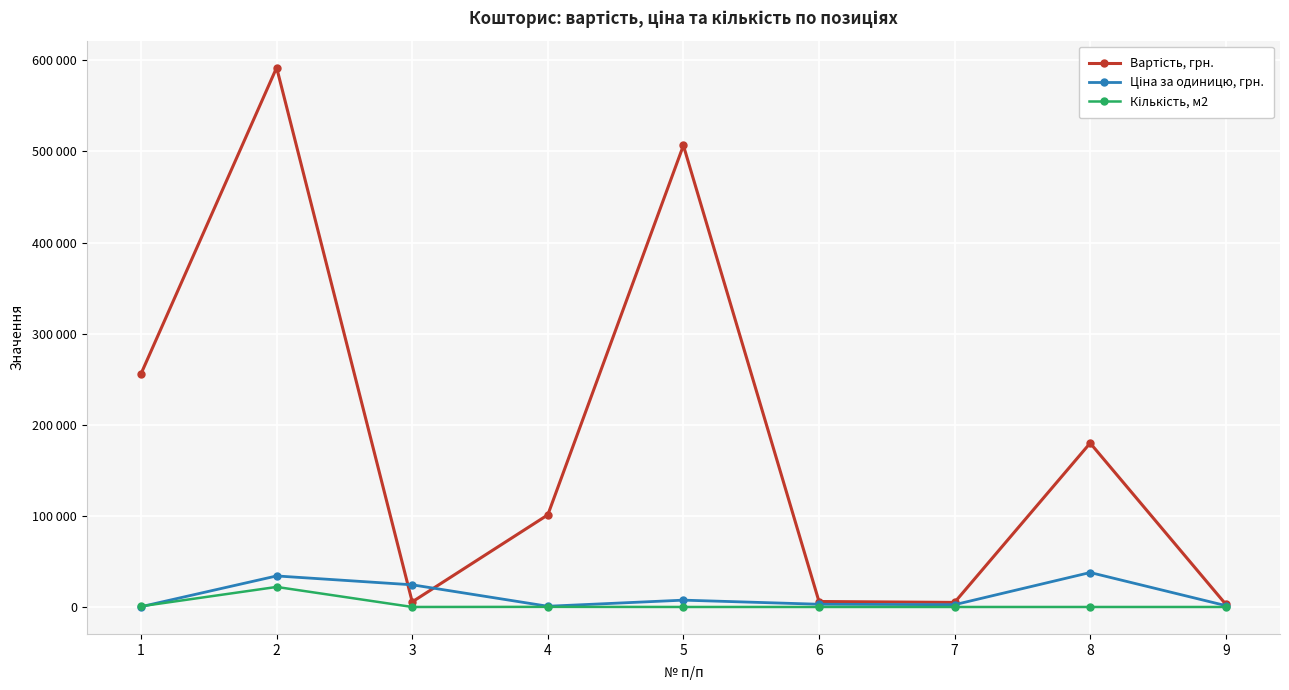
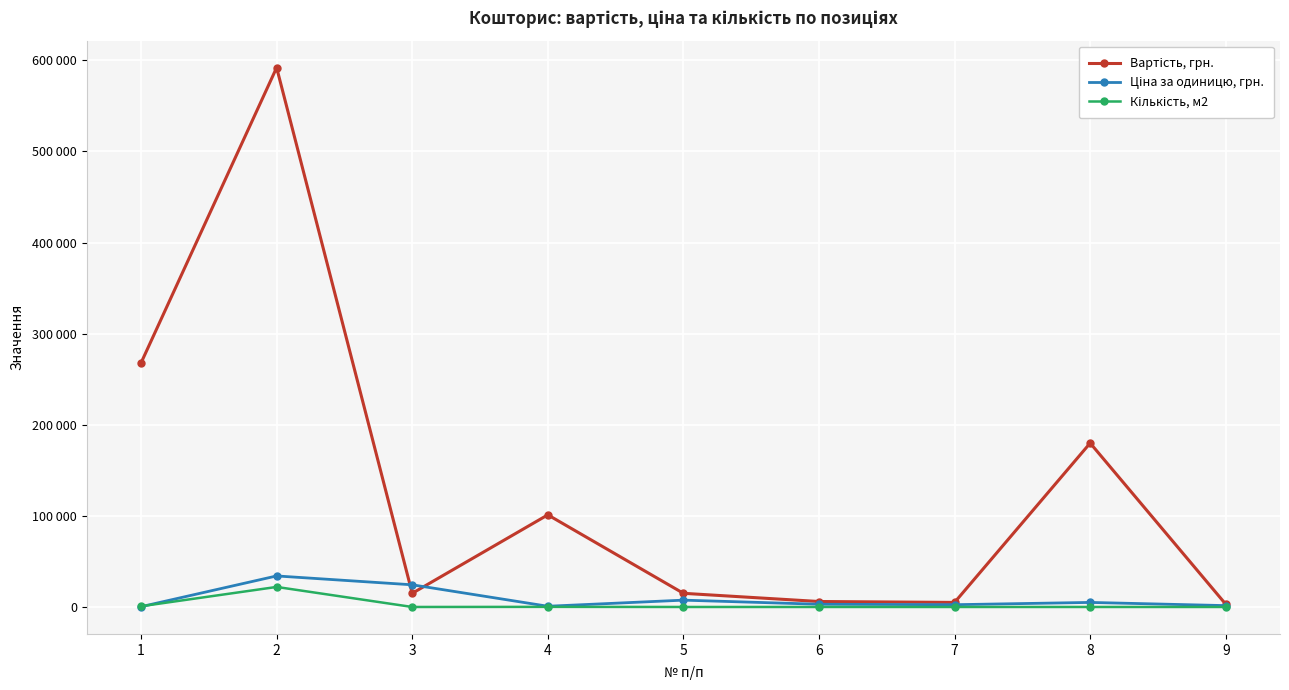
Вартість, грн., 1: 260000 -> 270000
Вартість, грн., 3: 10000 -> 20000
Вартість, грн., 5: 510000 -> 20000
Ціна за одиницю, грн., 8: 40000 -> 10000
